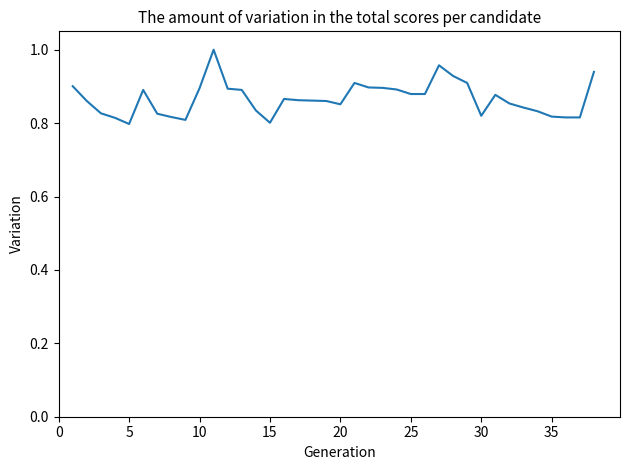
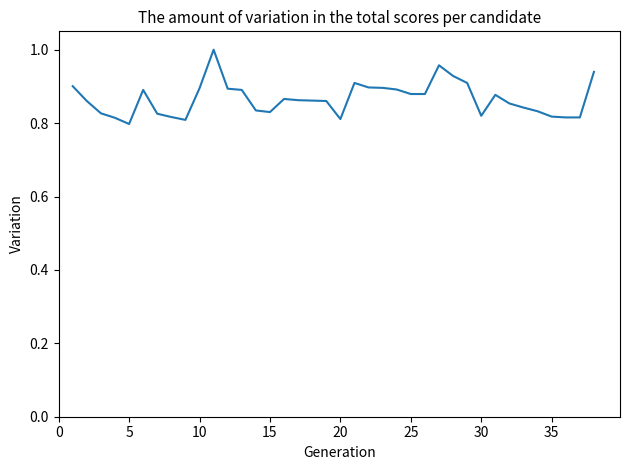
15: 0.80 -> 0.83
20: 0.85 -> 0.81
